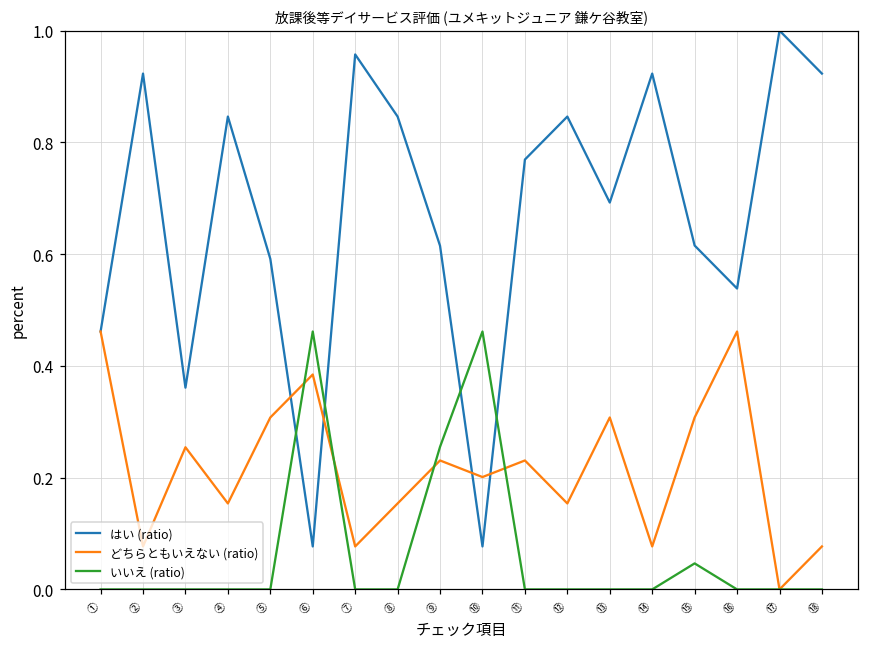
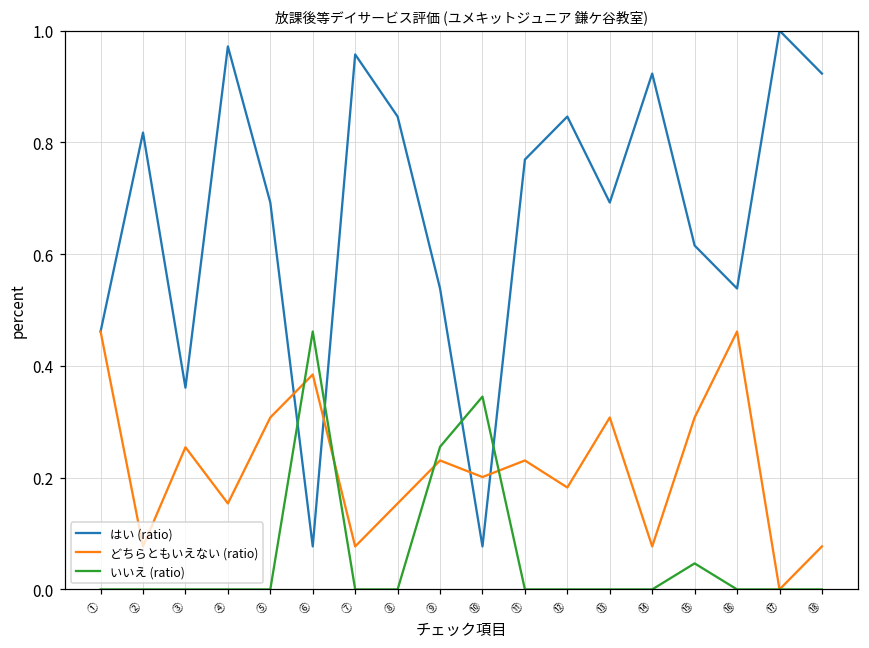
はい (ratio), ②: 0.92 -> 0.82
はい (ratio), ④: 0.85 -> 0.97
はい (ratio), ⑤: 0.59 -> 0.69
はい (ratio), ⑨: 0.61 -> 0.54
いいえ (ratio), ⑩: 0.46 -> 0.35
どちらともいえない (ratio), ⑫: 0.15 -> 0.18
